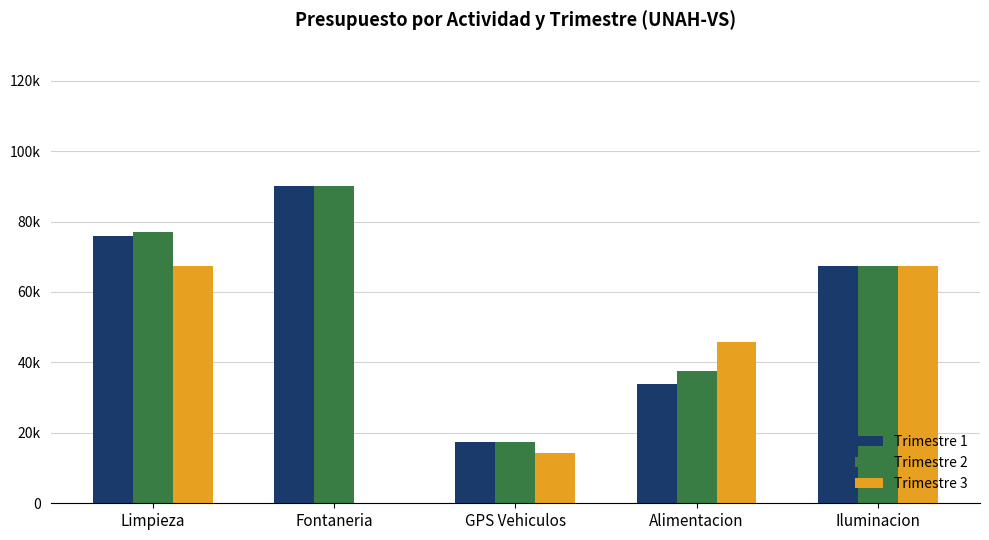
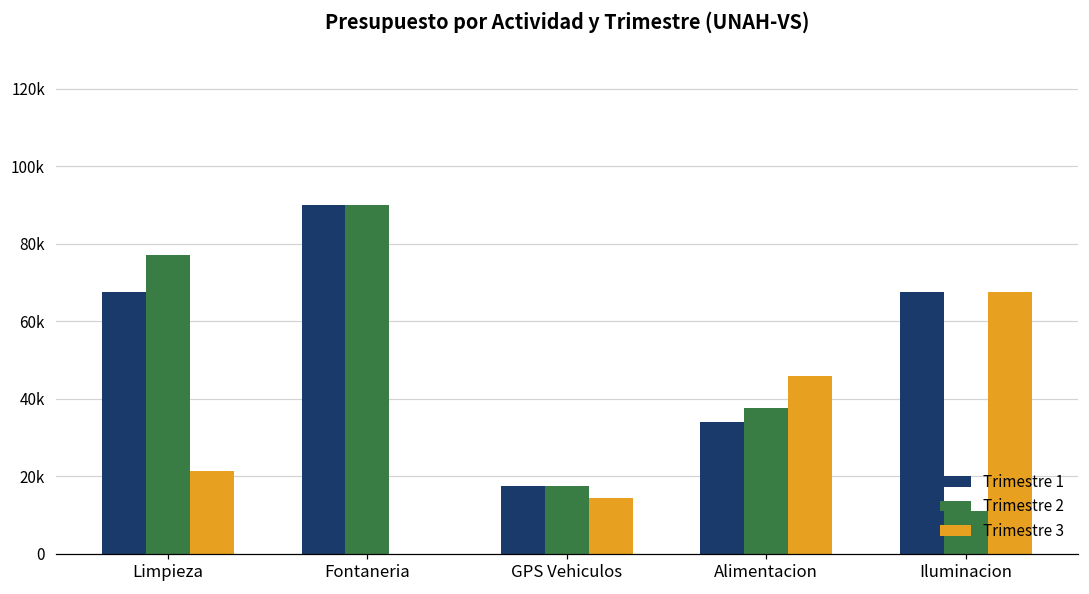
Trimestre 1, Limpieza: 76000 -> 68000
Trimestre 3, Limpieza: 68000 -> 21000
Trimestre 2, Iluminacion: 68000 -> 11000
